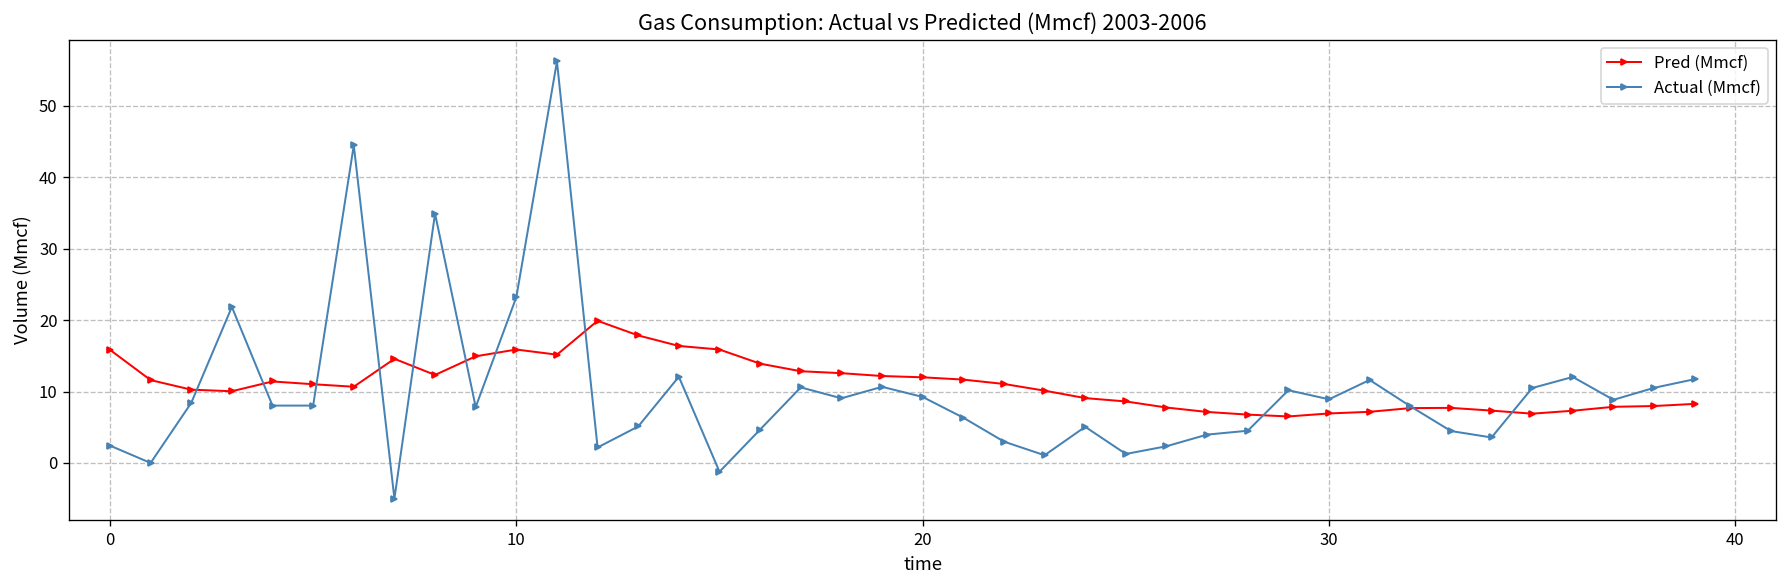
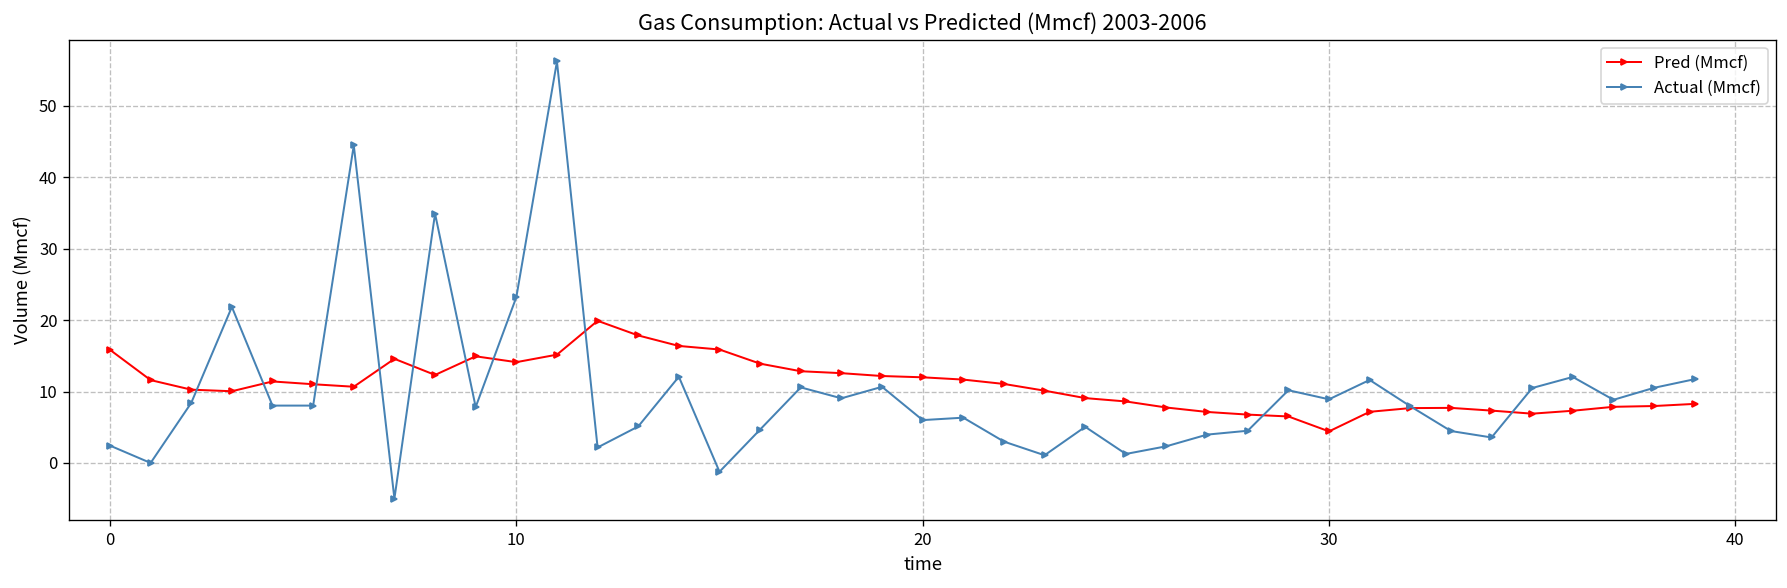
Pred (Mmcf), 10: 16 -> 14
Actual (Mmcf), 20: 9 -> 6
Pred (Mmcf), 30: 7 -> 4
